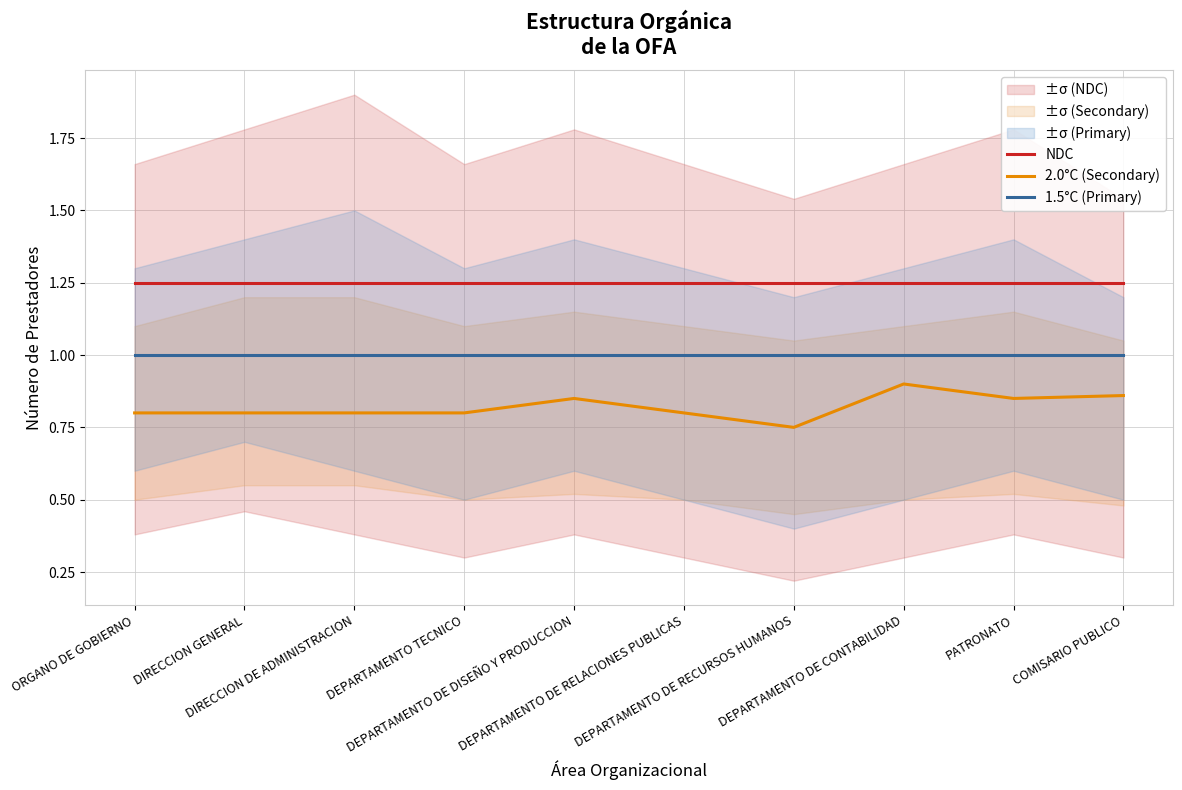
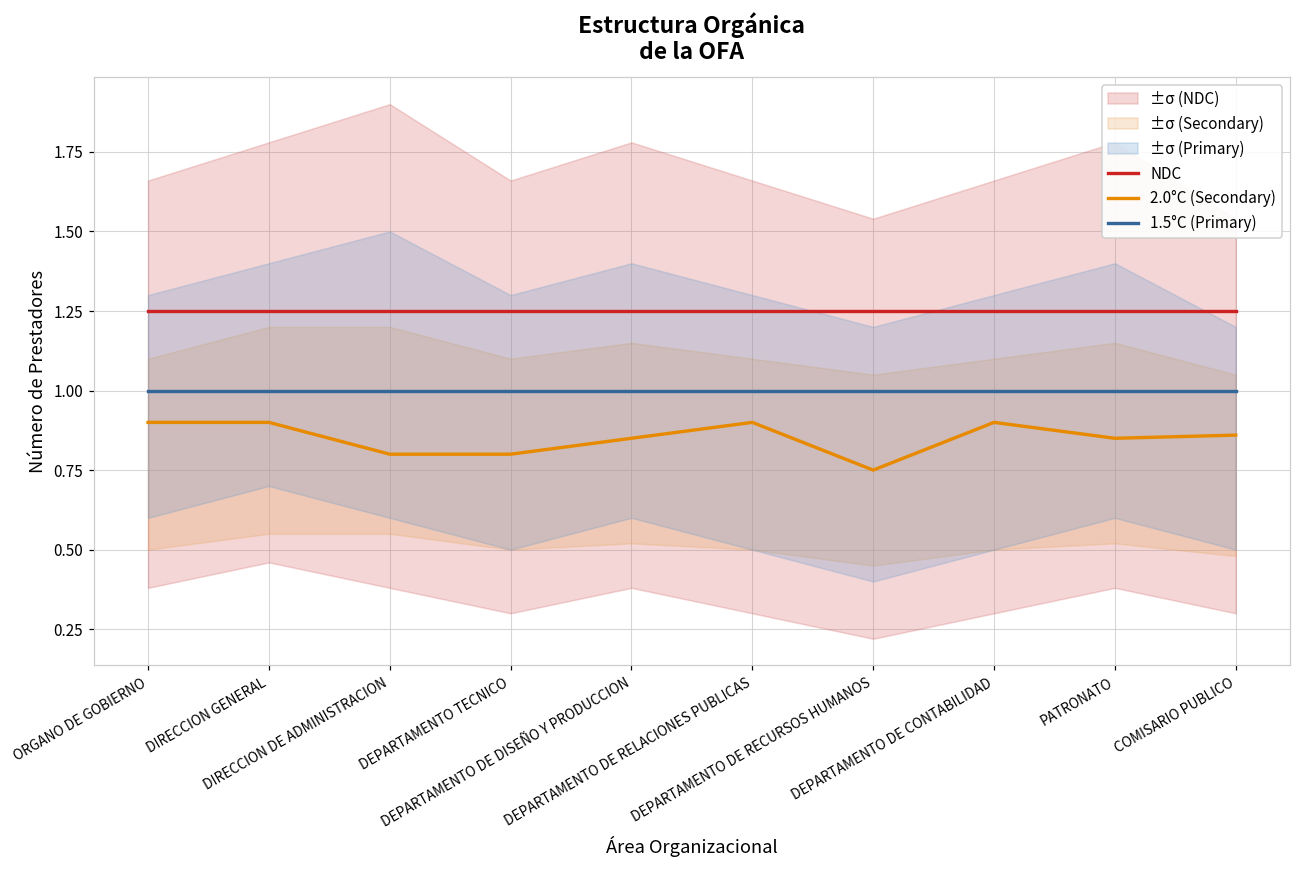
2.0°C (Secondary), ORGANO DE GOBIERNO: 0.8 -> 0.9
2.0°C (Secondary), DIRECCION GENERAL: 0.8 -> 0.9
2.0°C (Secondary), DEPARTAMENTO DE RELACIONES PUBLICAS: 0.8 -> 0.9
